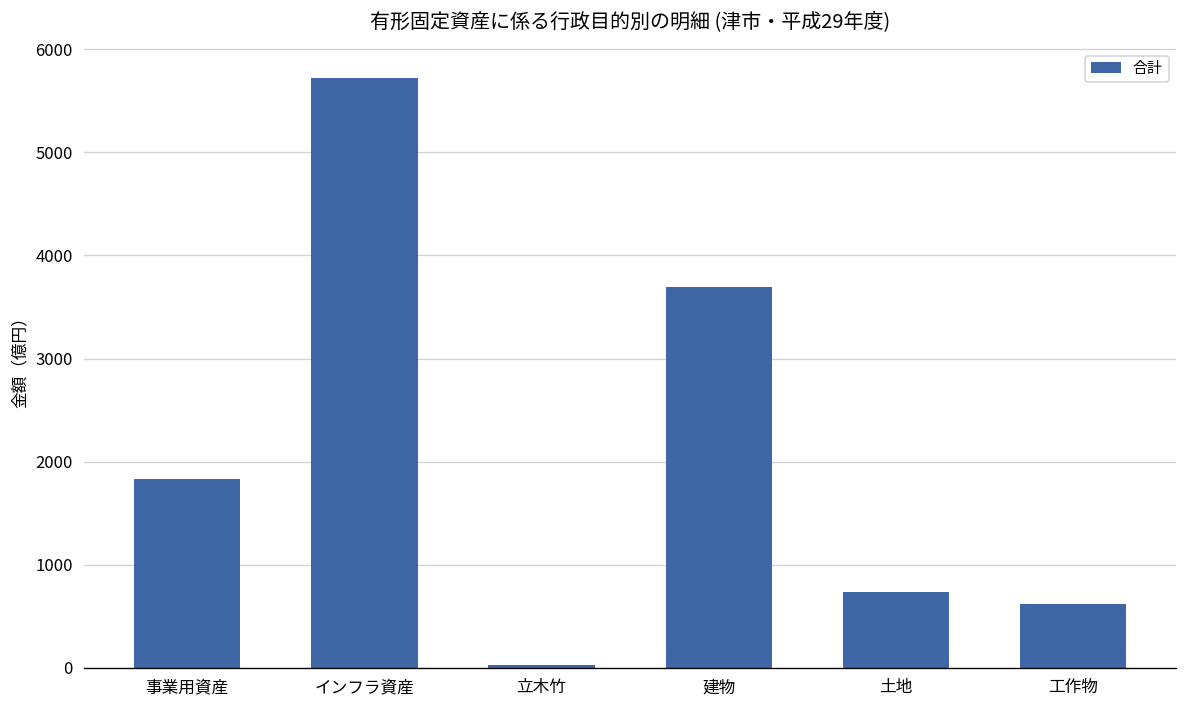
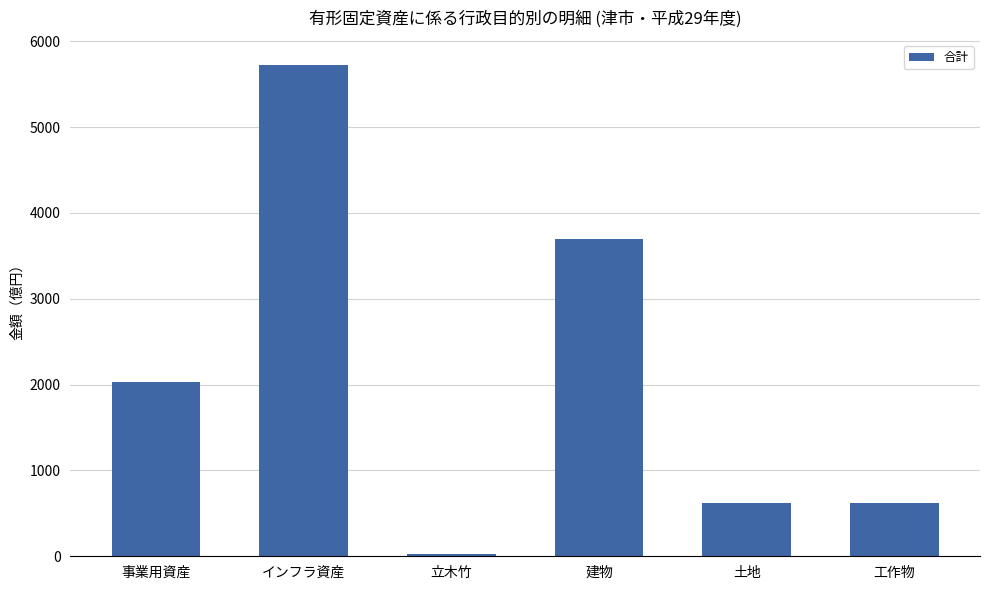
事業用資産: 1800 -> 2000
土地: 700 -> 600
